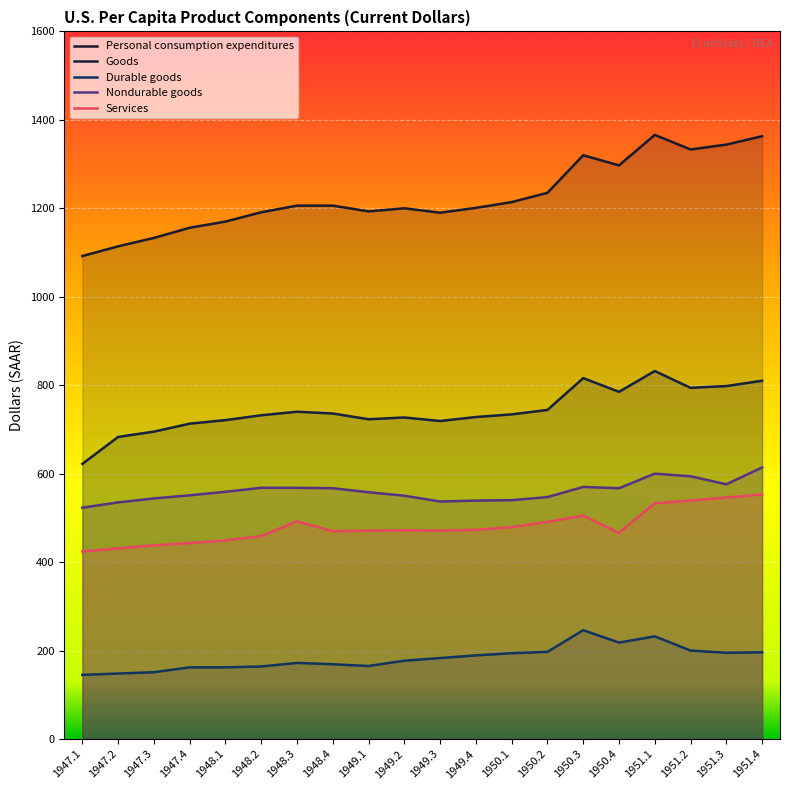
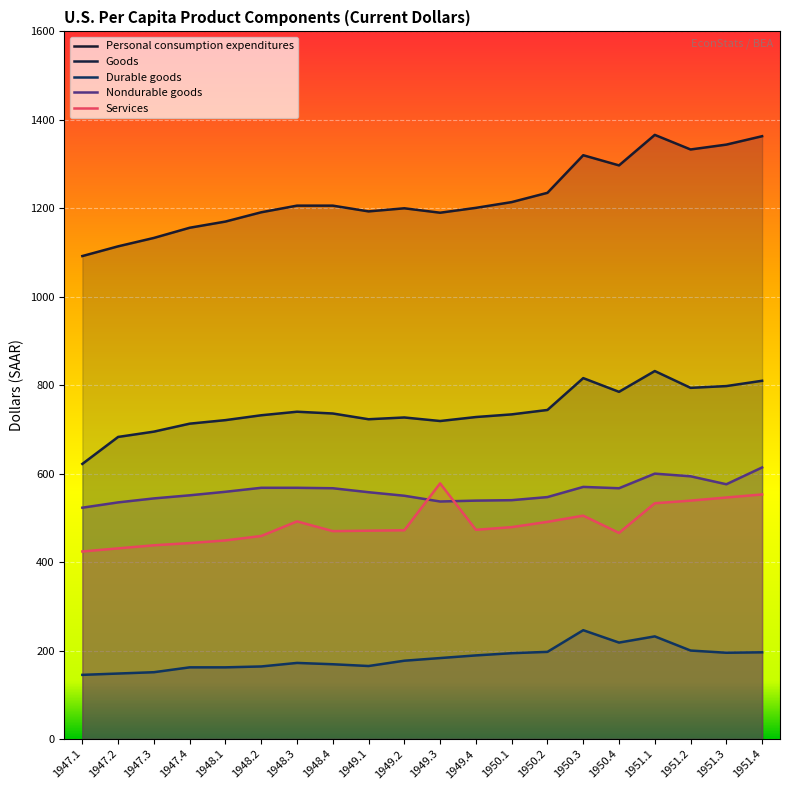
Services, 1949.3: 470 -> 580
